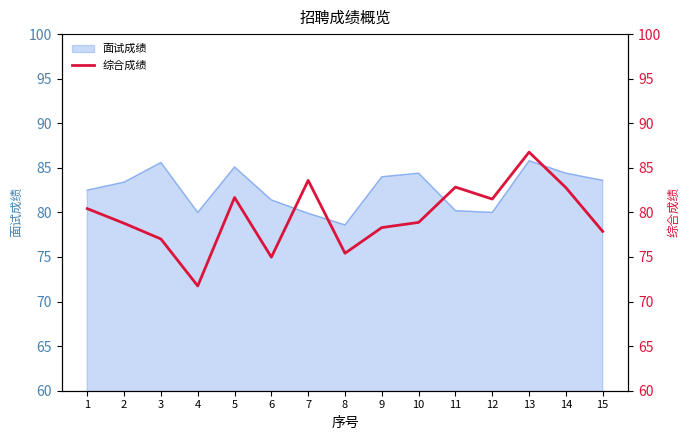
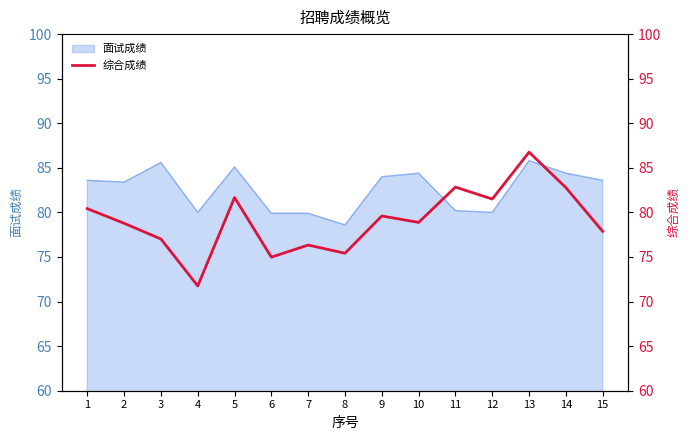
面试成绩, 1: 83 -> 84
面试成绩, 6: 81 -> 80
综合成绩, 7: 84 -> 76
综合成绩, 9: 78 -> 80
